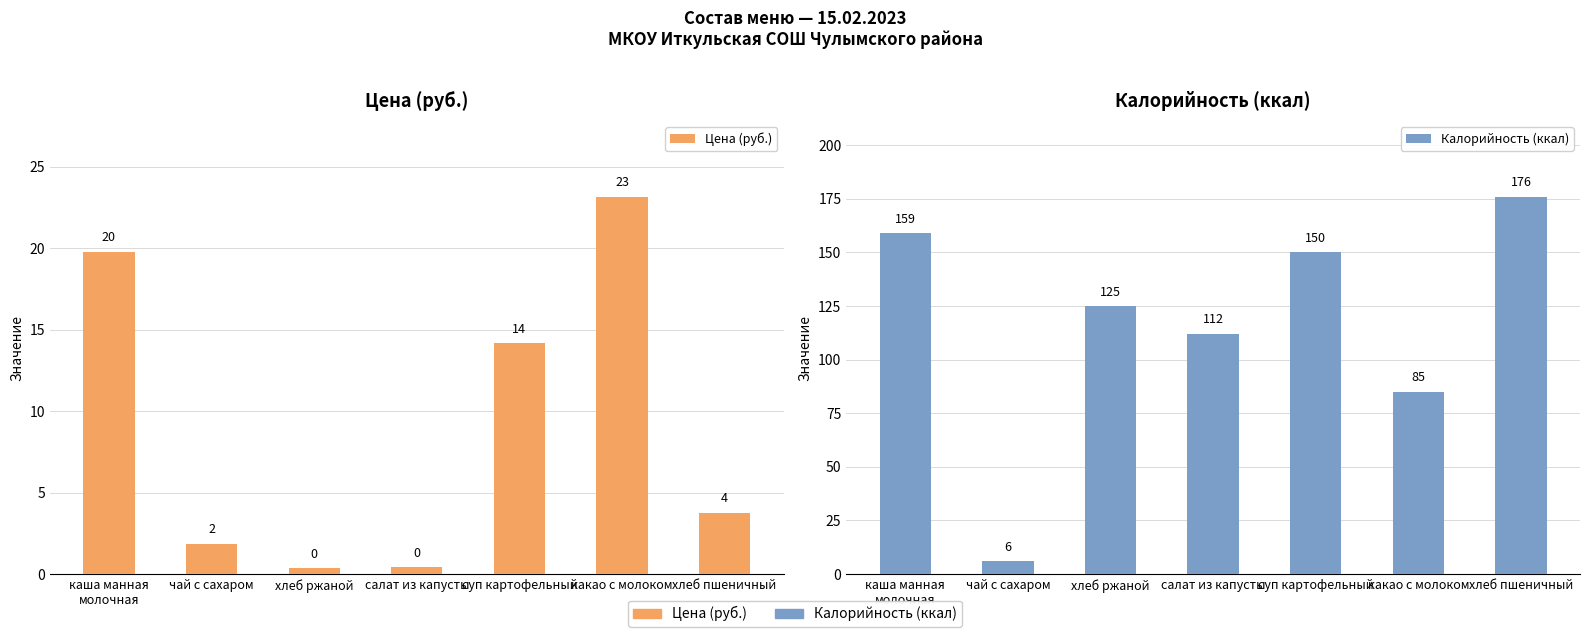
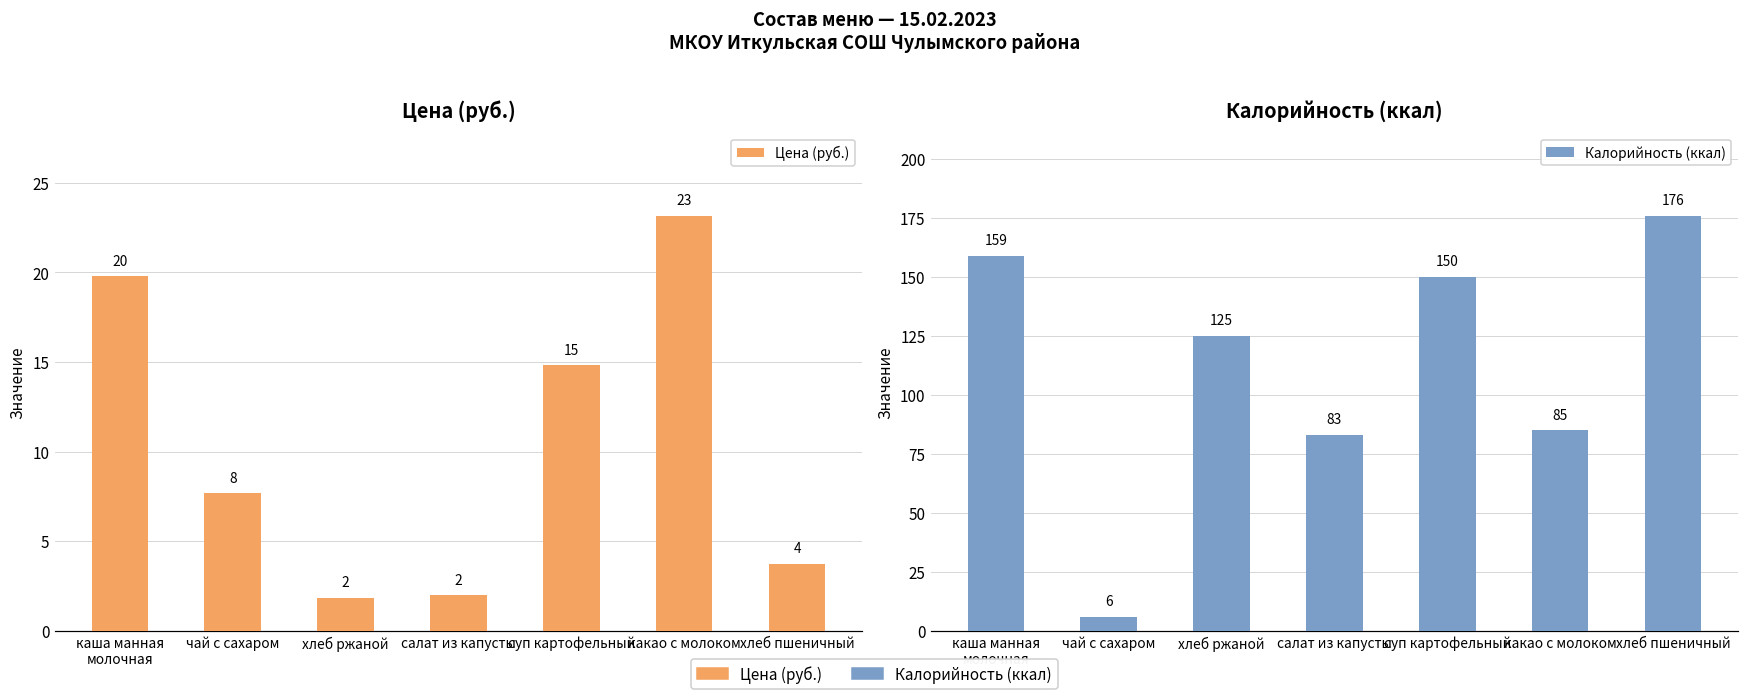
Цена (руб.), чай с сахаром: 2 -> 8
Цена (руб.), хлеб ржаной: 0 -> 2
Цена (руб.), салат из капусты: 0 -> 2
Цена (руб.), суп картофельный: 14 -> 15
Калорийность (ккал), салат из капусты: 112 -> 83
